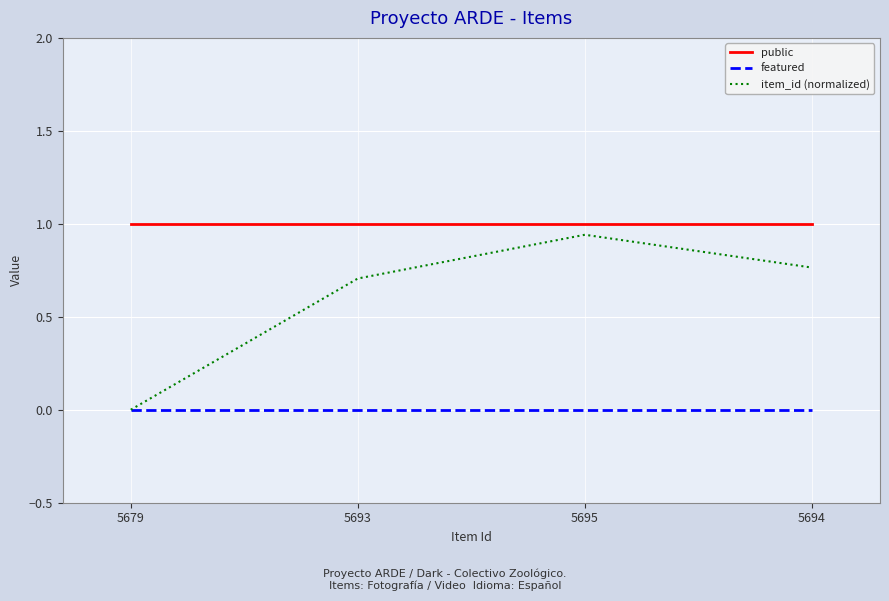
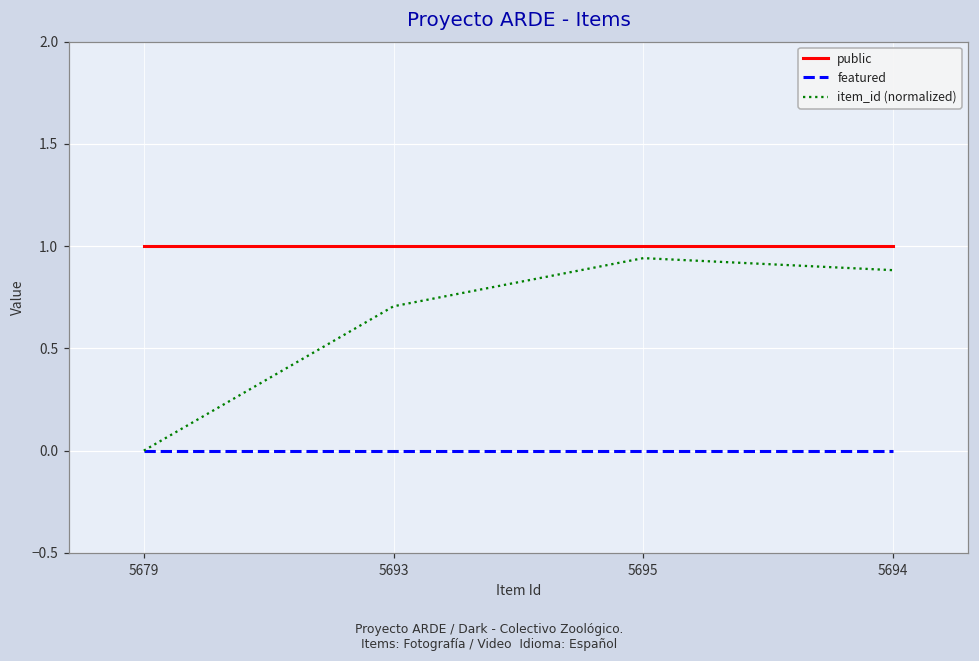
item_id (normalized), 5694: 0.76 -> 0.88
